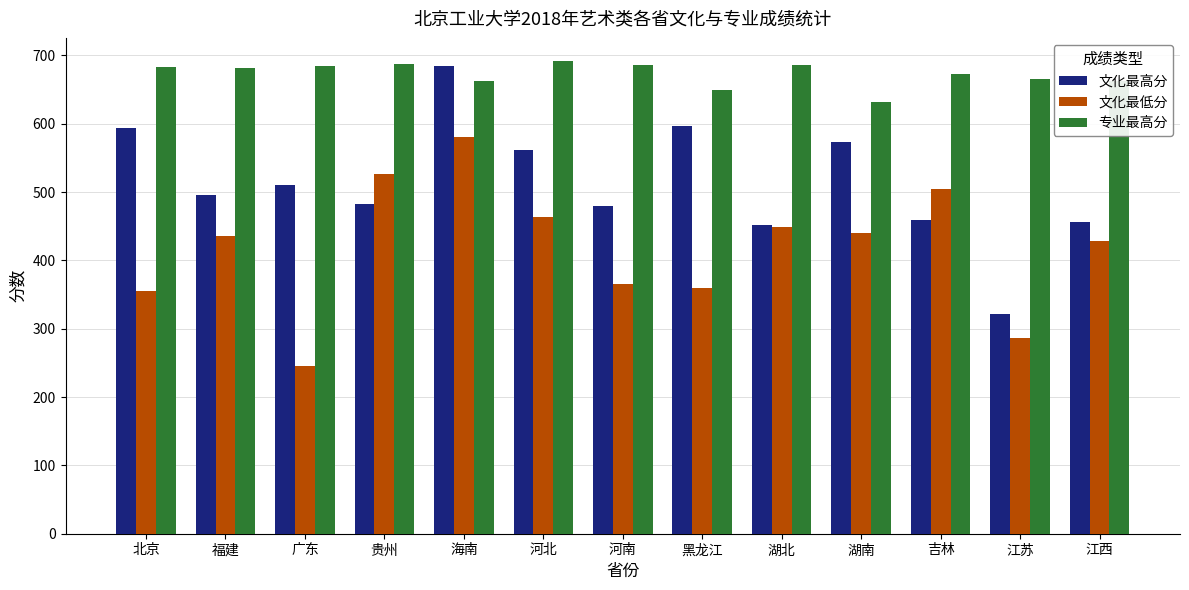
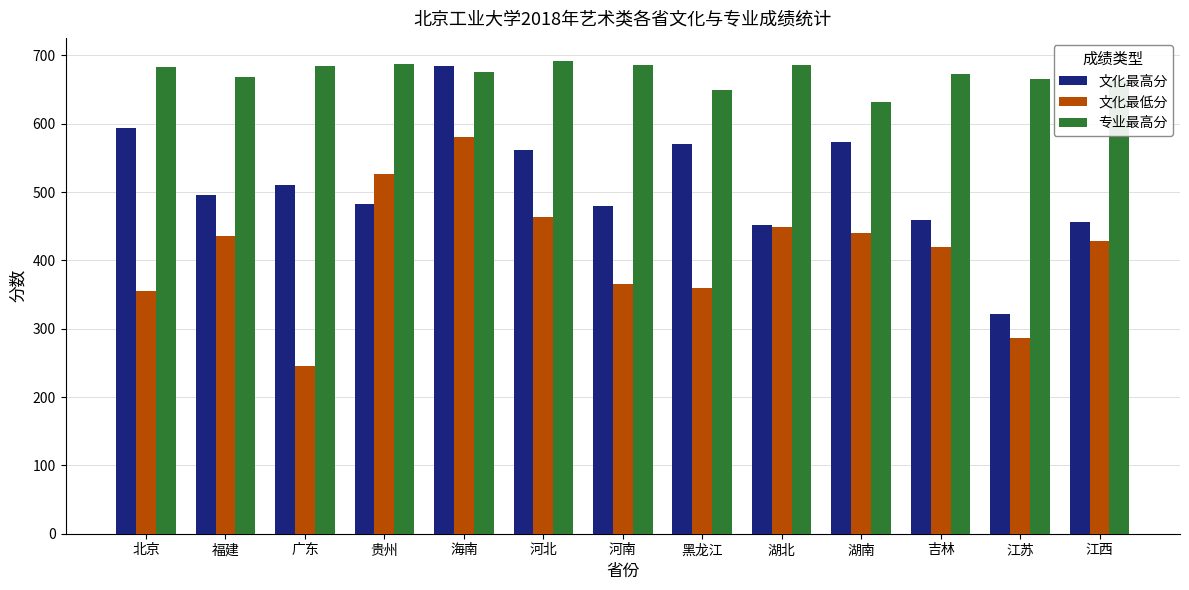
专业最高分, 福建: 680 -> 670
专业最高分, 海南: 660 -> 680
文化最高分, 黑龙江: 600 -> 570
文化最低分, 吉林: 510 -> 420
